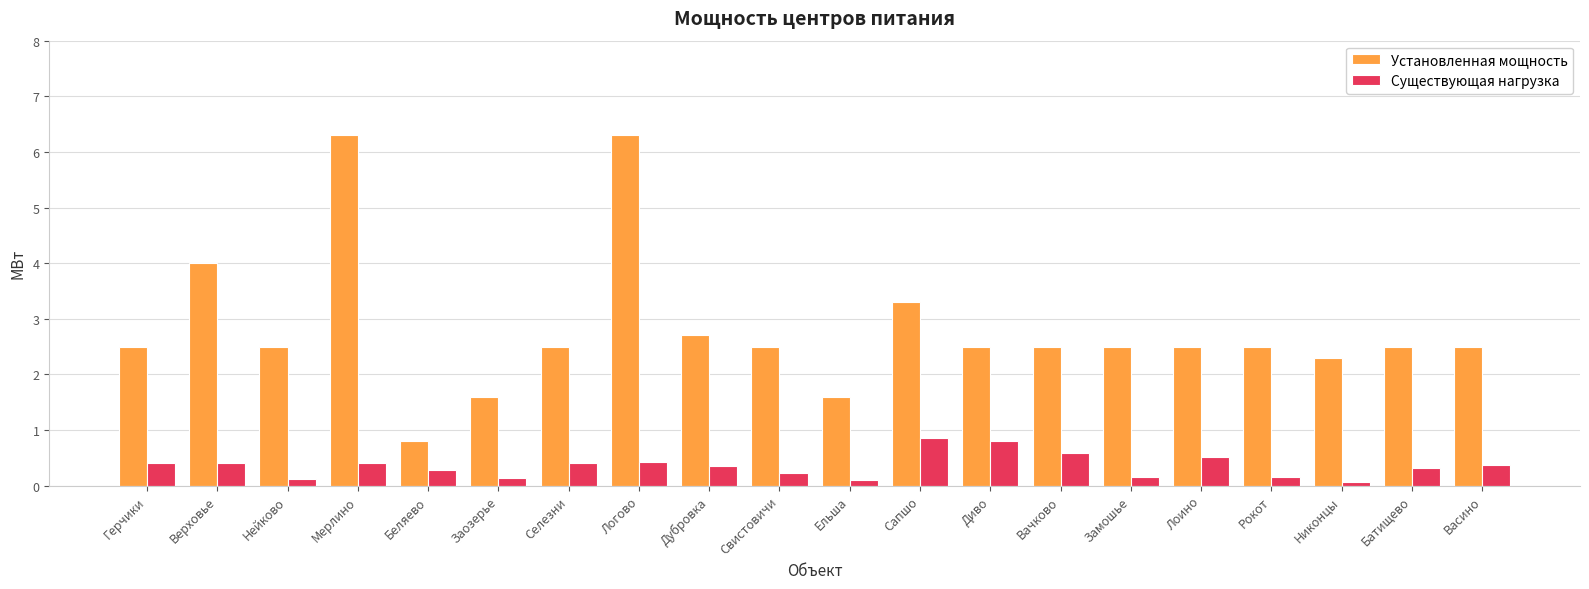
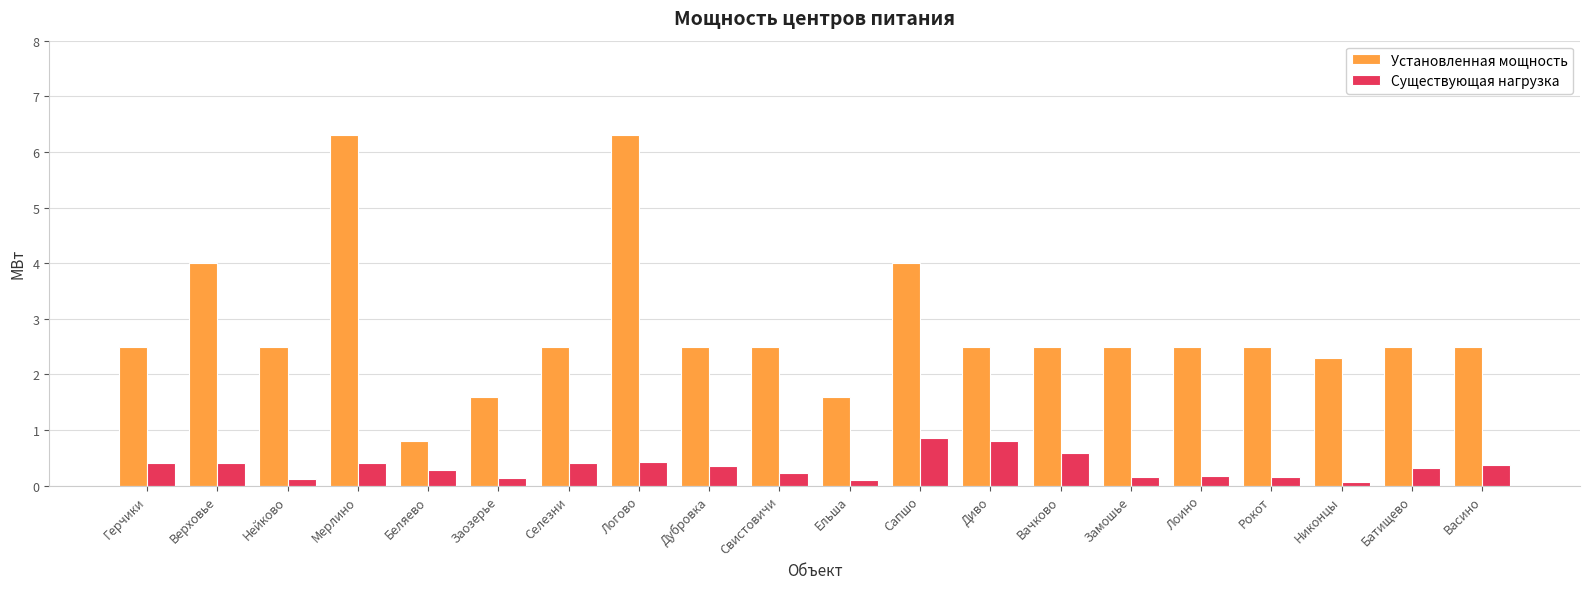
Установленная мощность, Дубровка: 2.7 -> 2.5
Установленная мощность, Сапшо: 3.3 -> 4.0
Существующая нагрузка, Лоино: 0.5 -> 0.2
